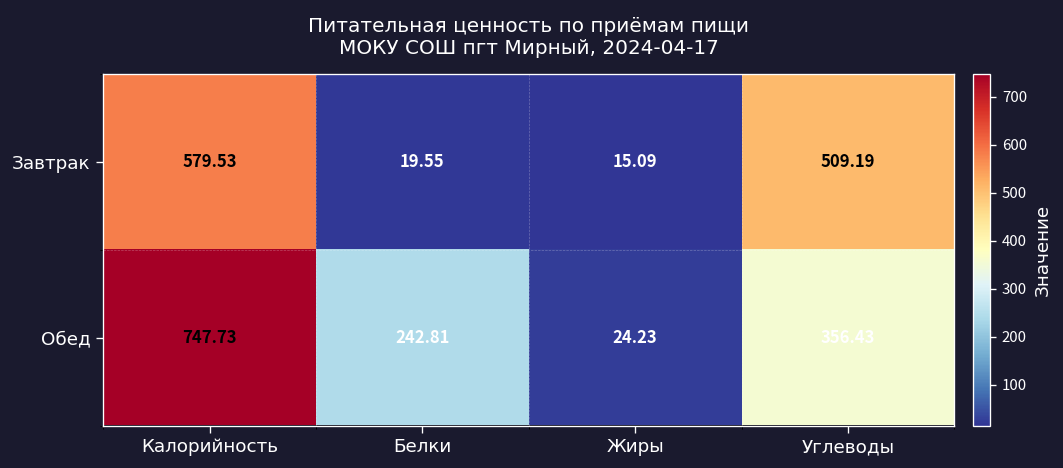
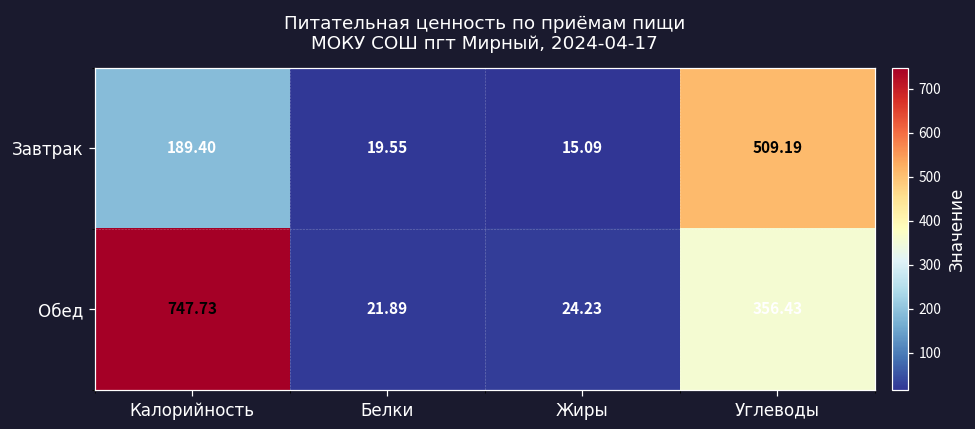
Завтрак, Калорийность: 579.53 -> 189.40
Обед, Белки: 242.81 -> 21.89
